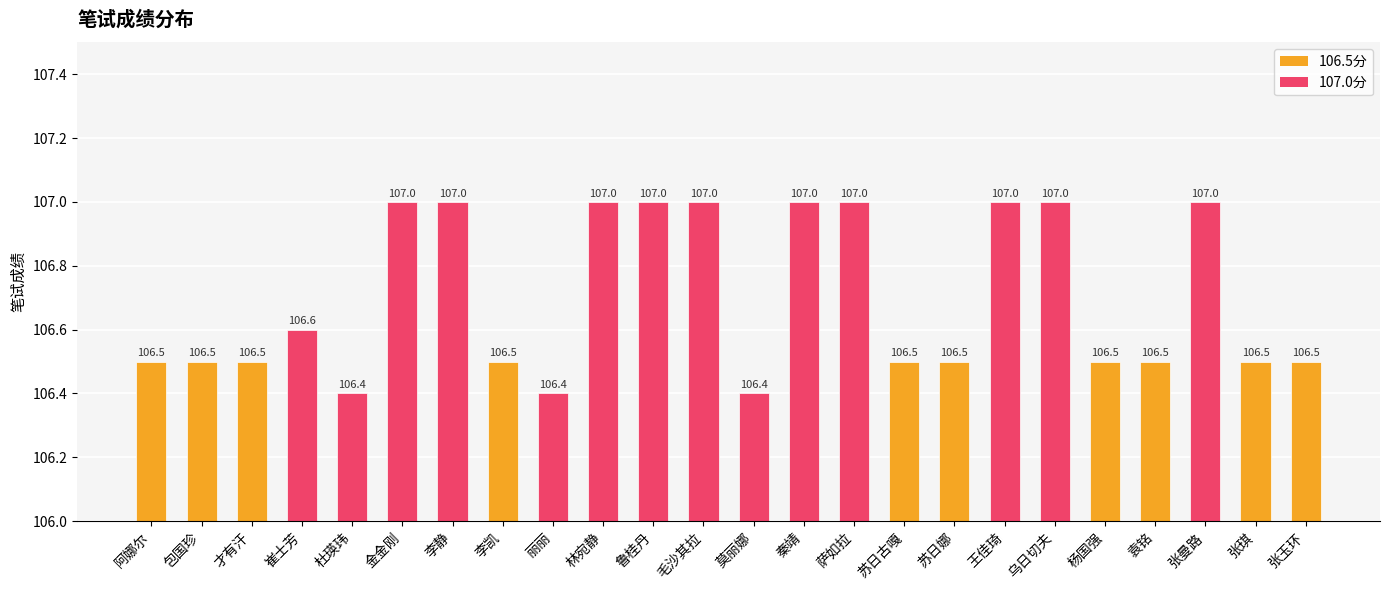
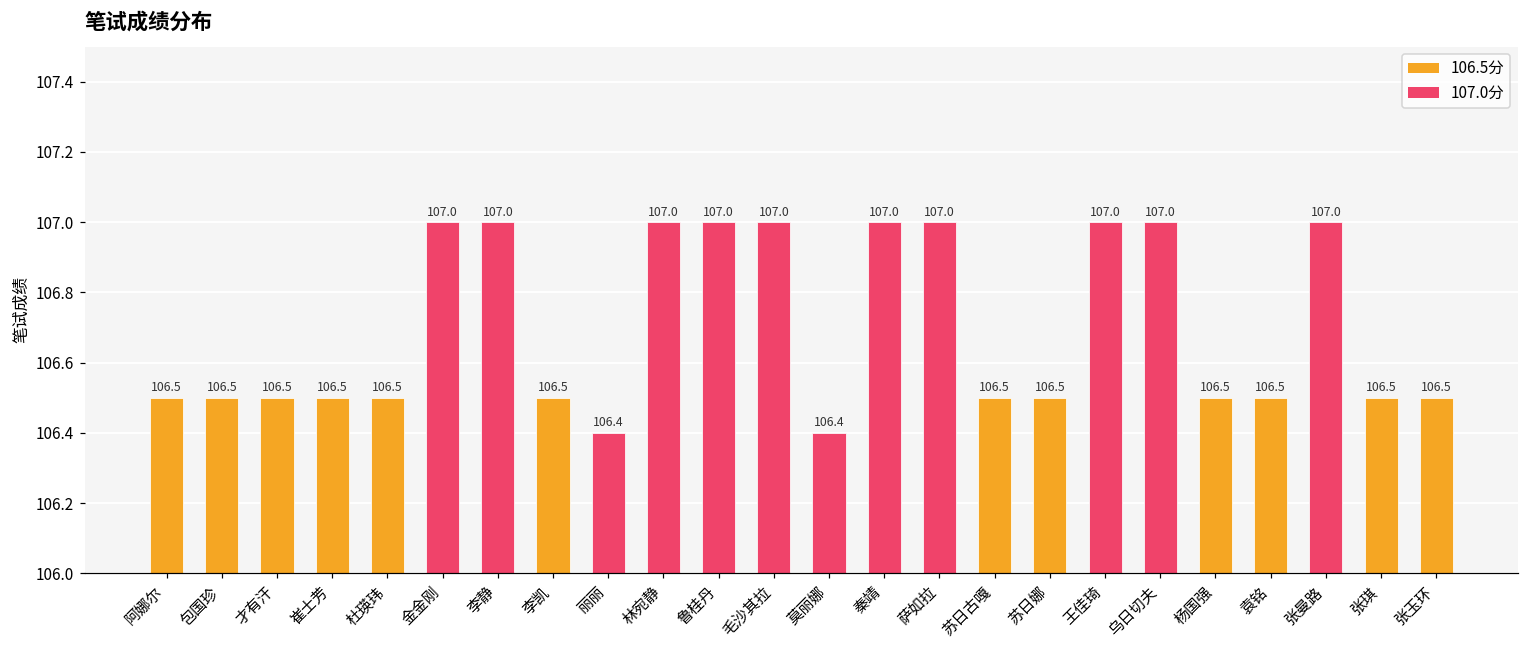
崔士芳: 106.6 -> 106.5
杜瑛玮: 106.4 -> 106.5
